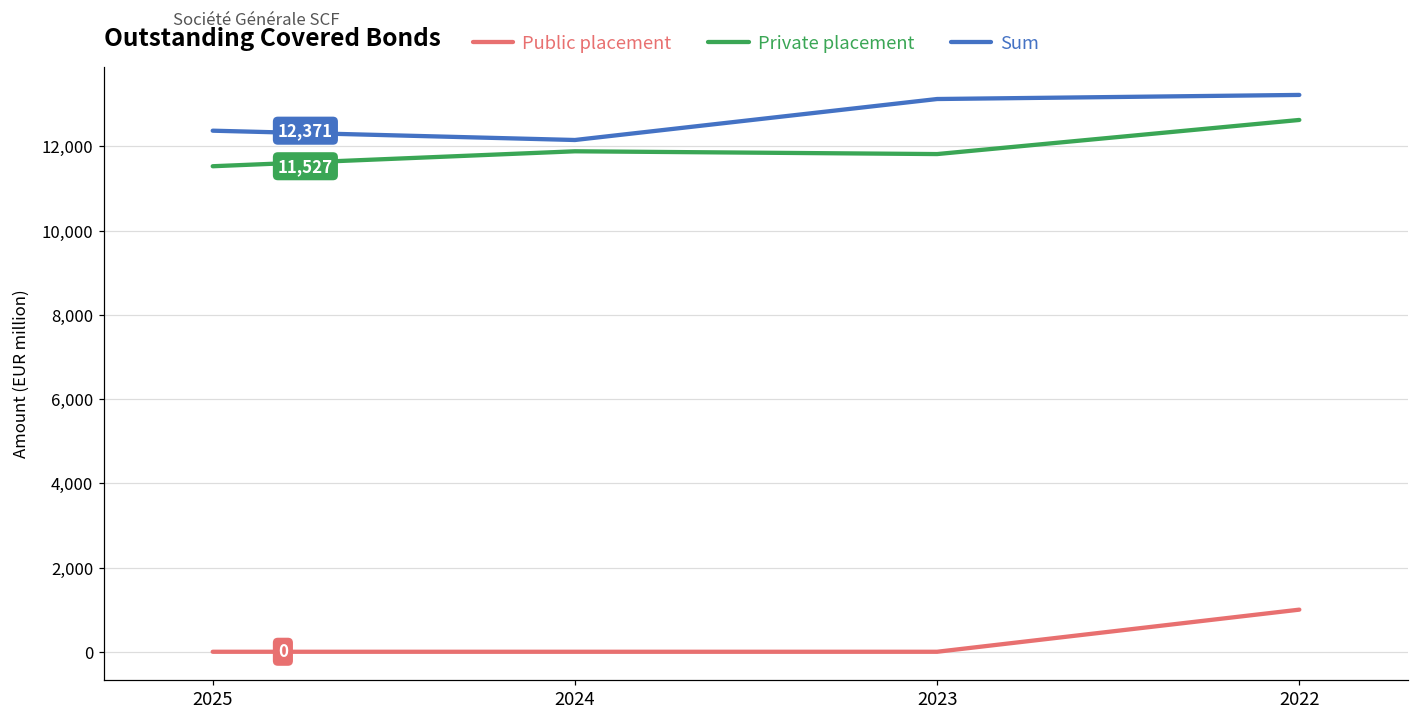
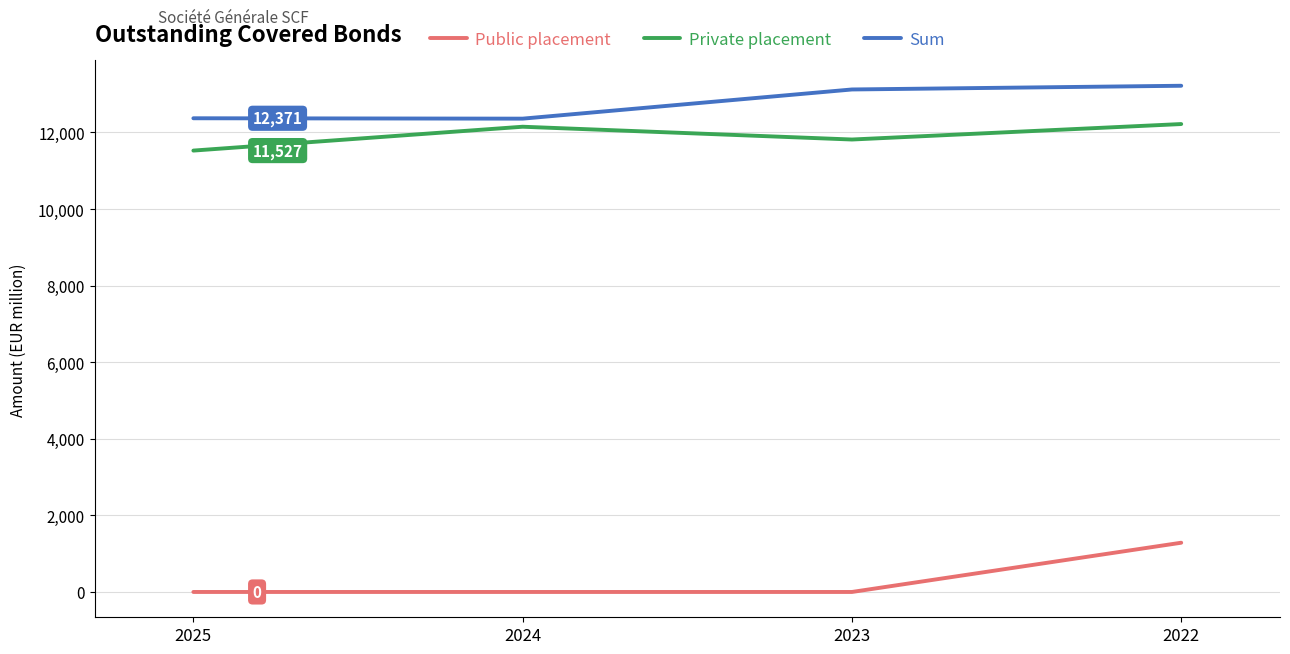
Private placement, 2024: 11,900 -> 12,200
Sum, 2024: 12,200 -> 12,400
Public placement, 2022: 1,000 -> 1,300
Private placement, 2022: 12,600 -> 12,200
